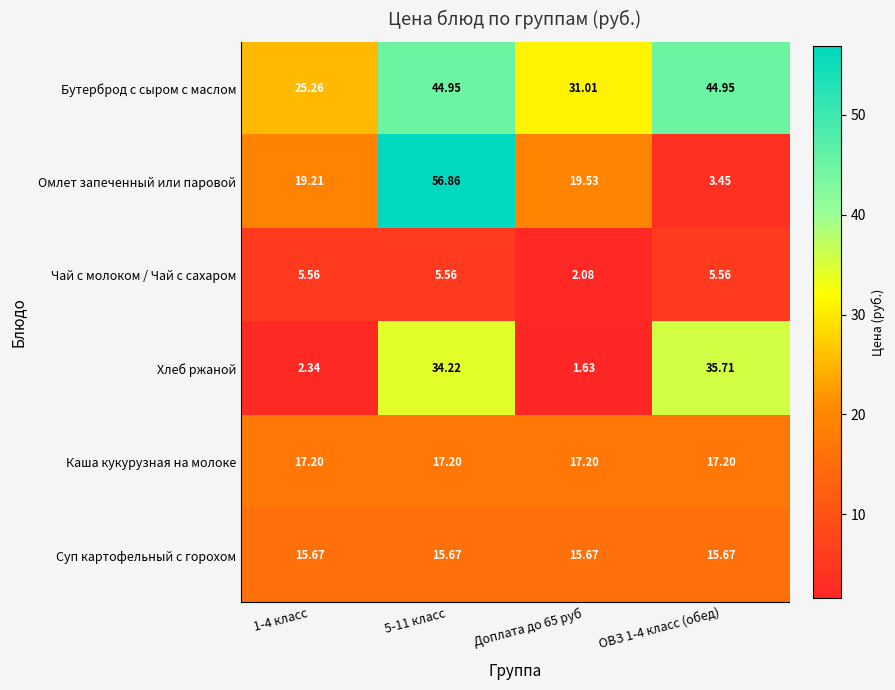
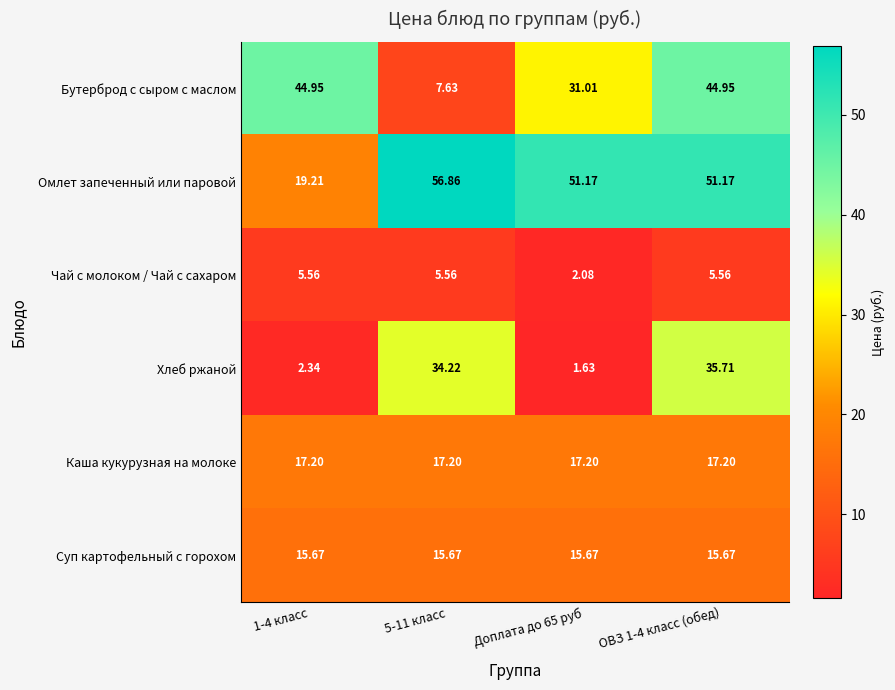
Бутерброд с сыром с маслом, 1-4 класс: 25.26 -> 44.95
Бутерброд с сыром с маслом, 5-11 класс: 44.95 -> 7.63
Омлет запеченный или паровой, Доплата до 65 руб: 19.53 -> 51.17
Омлет запеченный или паровой, ОВЗ 1-4 класс (обед): 3.45 -> 51.17
